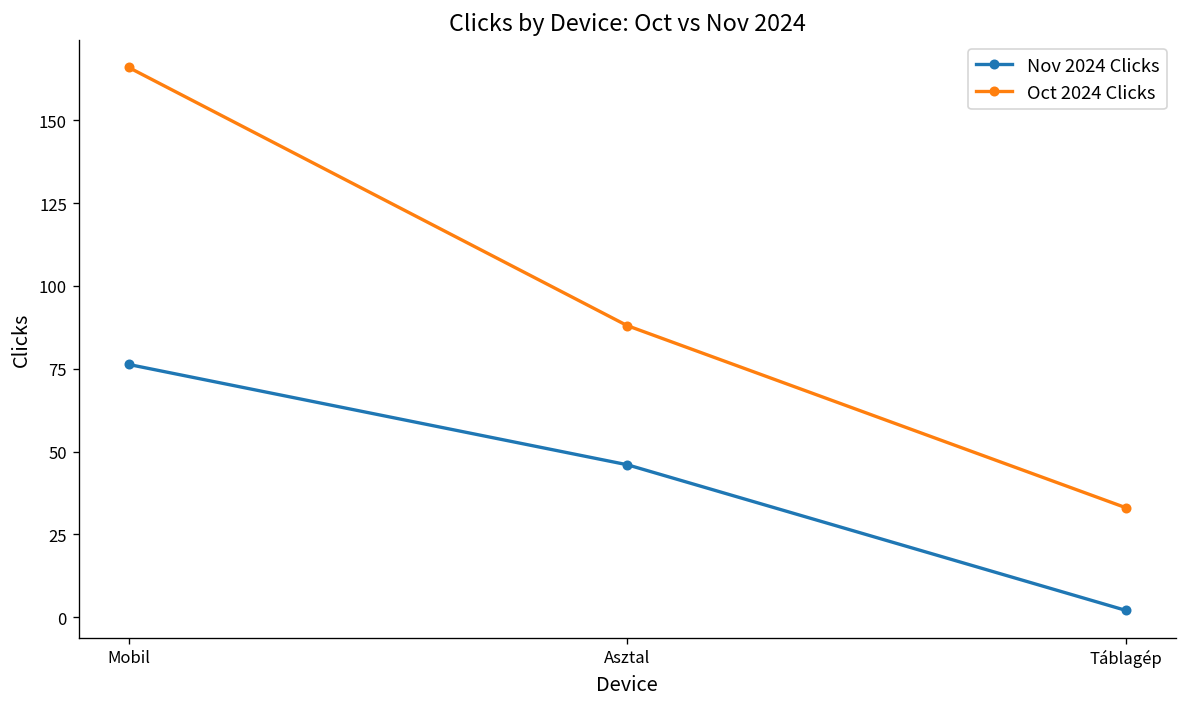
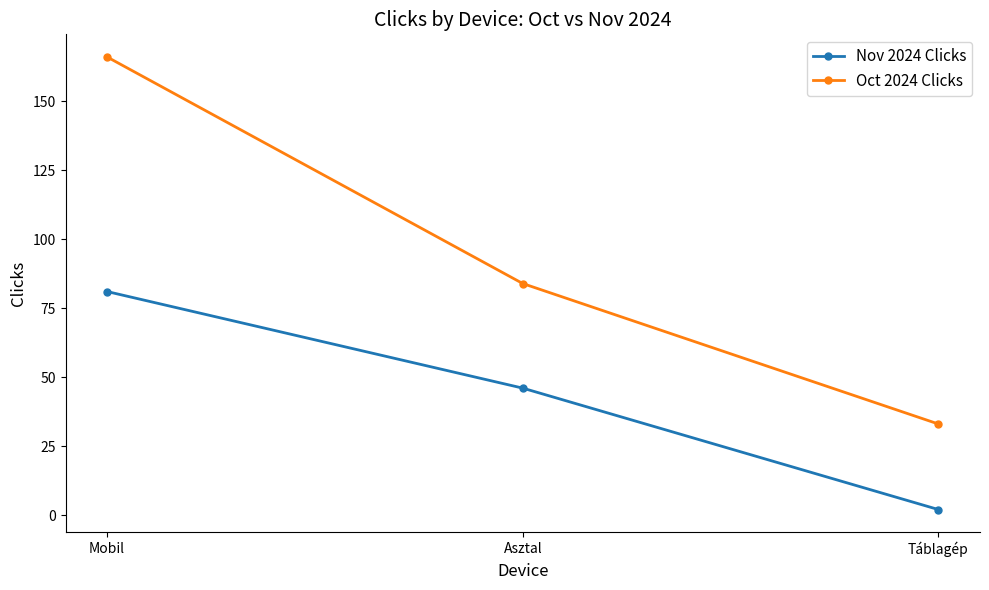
Nov 2024 Clicks, Mobil: 76 -> 81
Oct 2024 Clicks, Asztal: 88 -> 84
